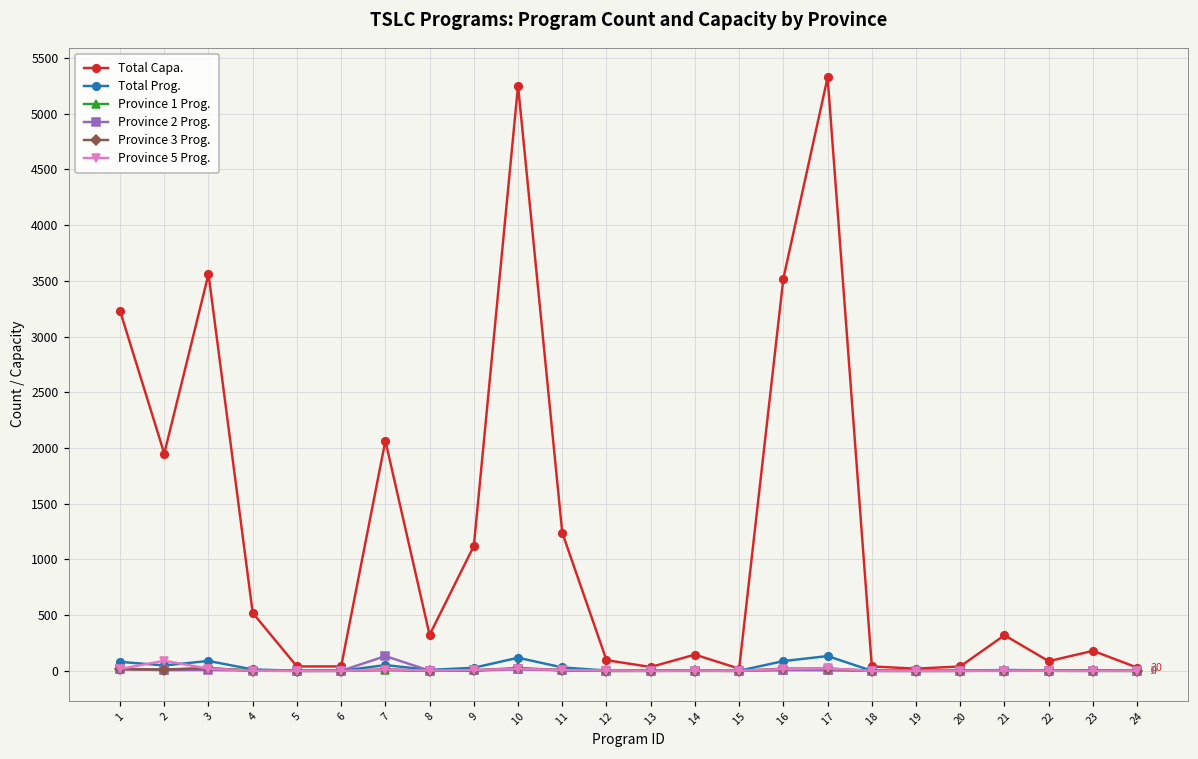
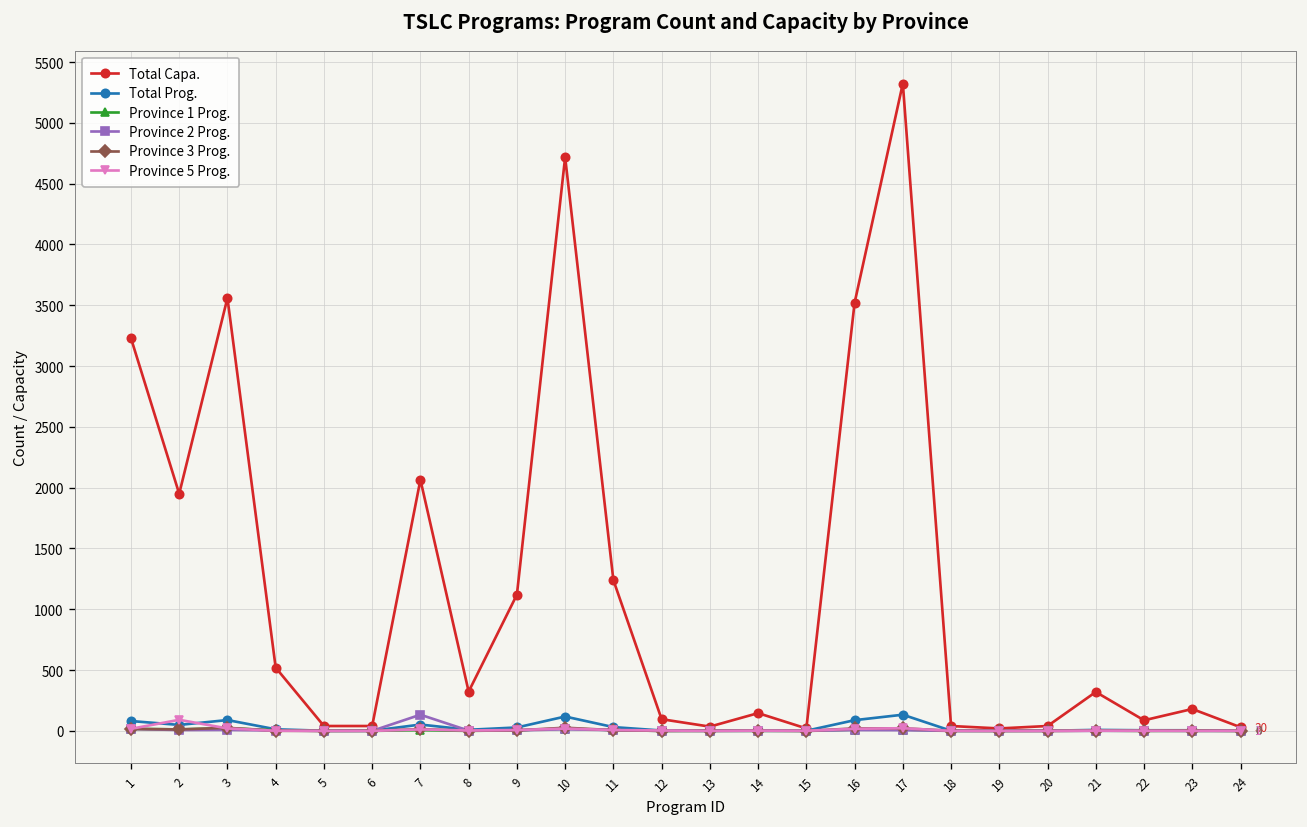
Total Capa., 10: 5250 -> 4720
